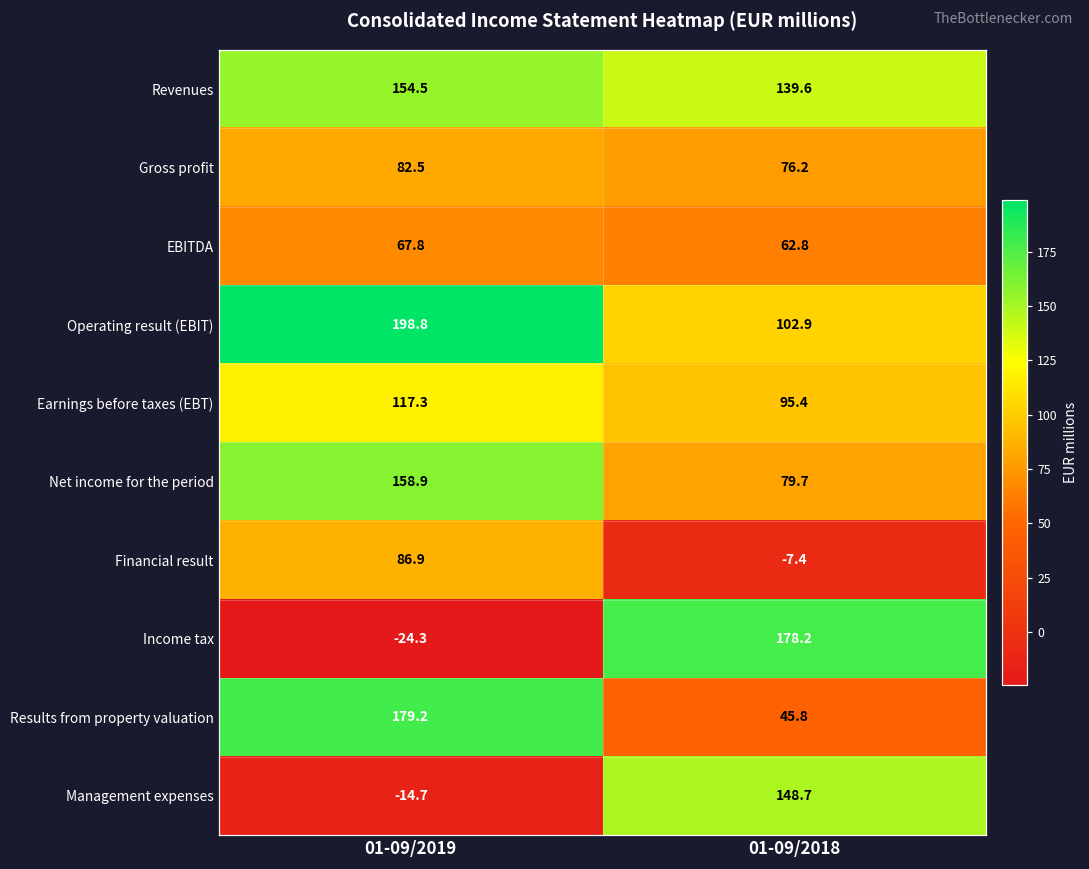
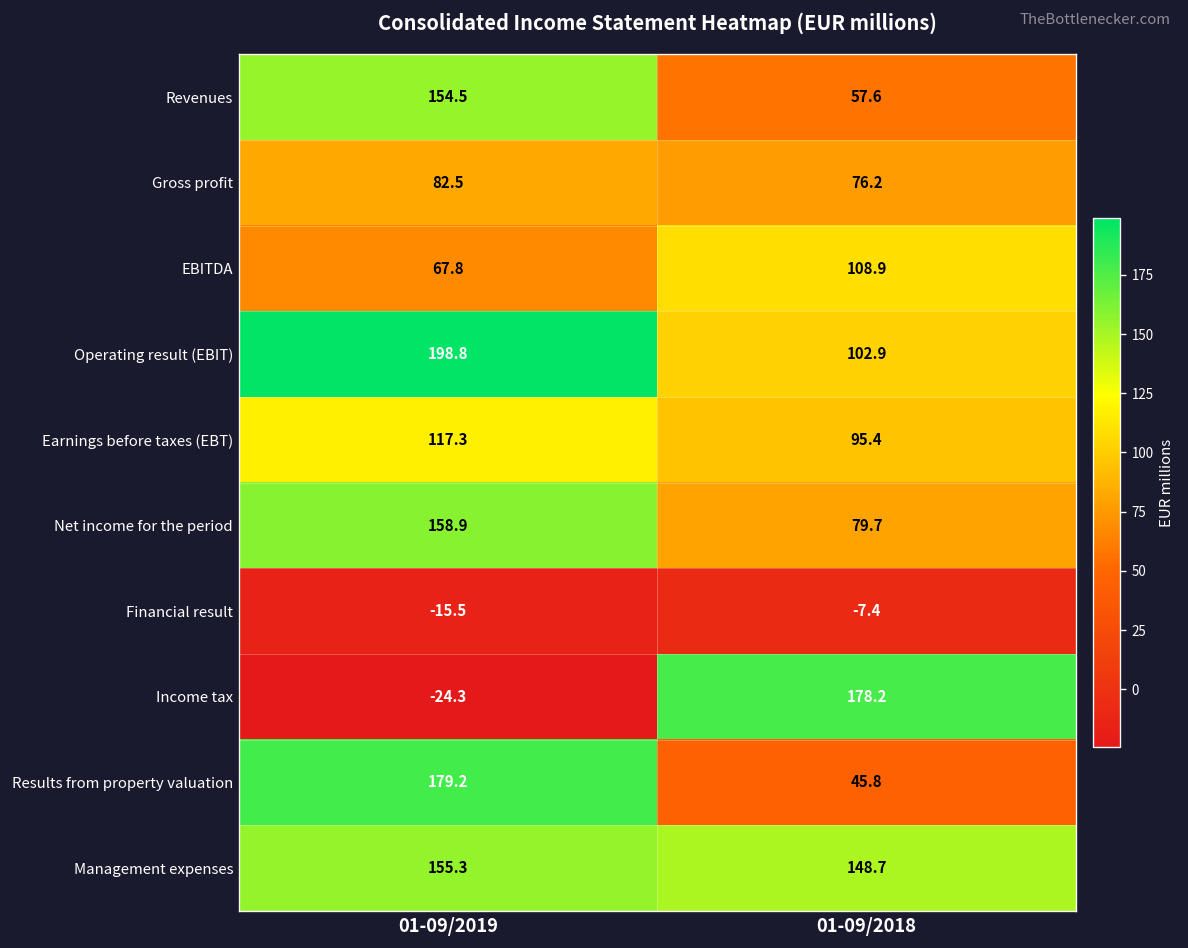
Revenues, 01-09/2018: 139.6 -> 57.6
EBITDA, 01-09/2018: 62.8 -> 108.9
Financial result, 01-09/2019: 86.9 -> -15.5
Management expenses, 01-09/2019: -14.7 -> 155.3
